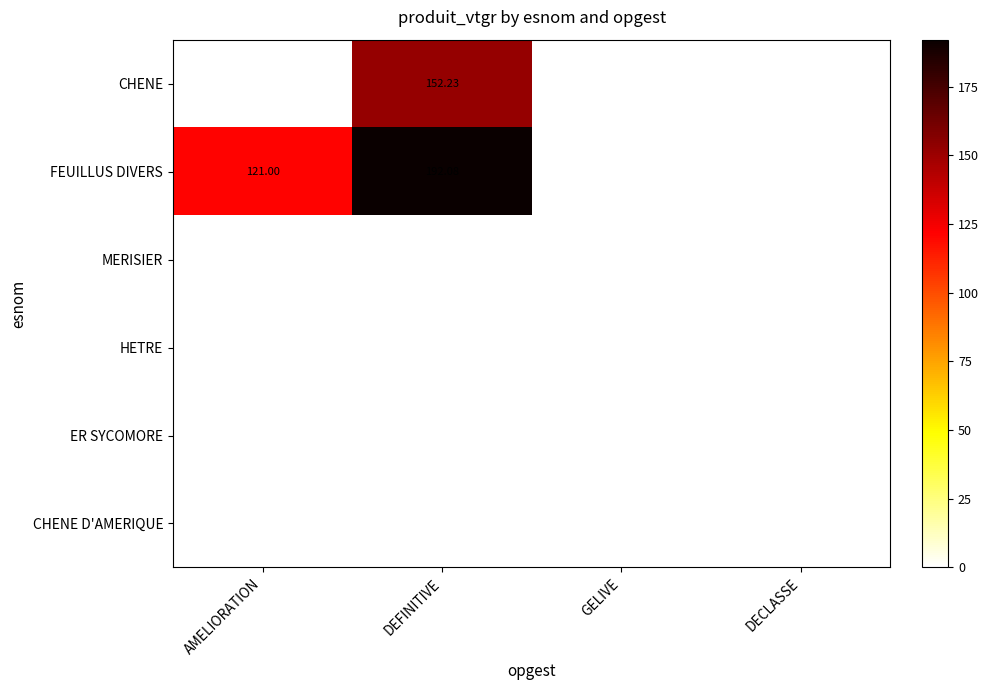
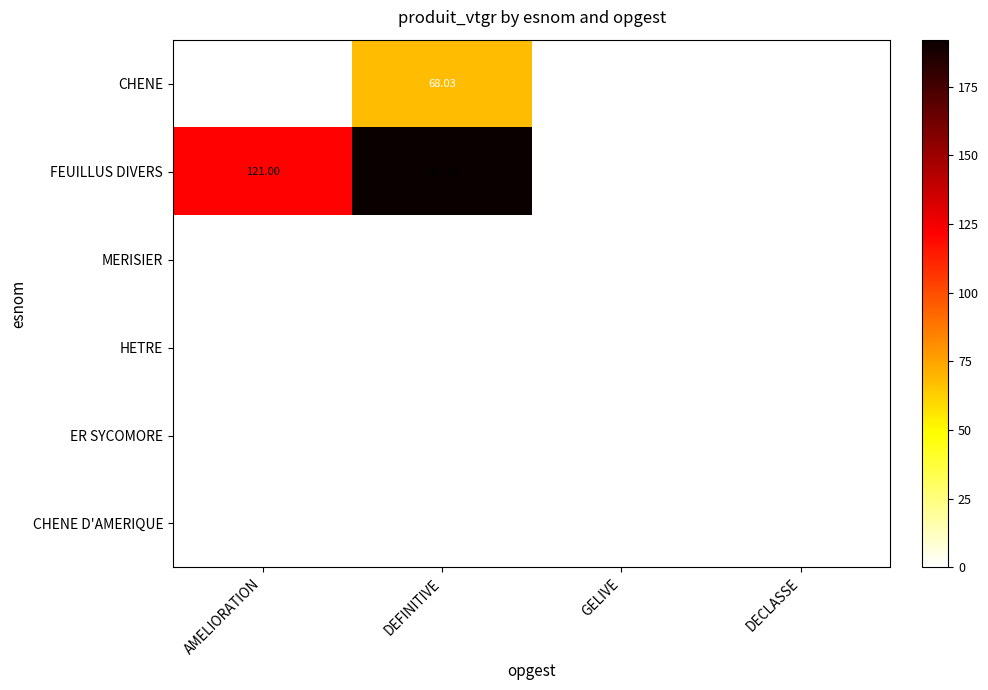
CHENE, DEFINITIVE: 152.23 -> 68.03
